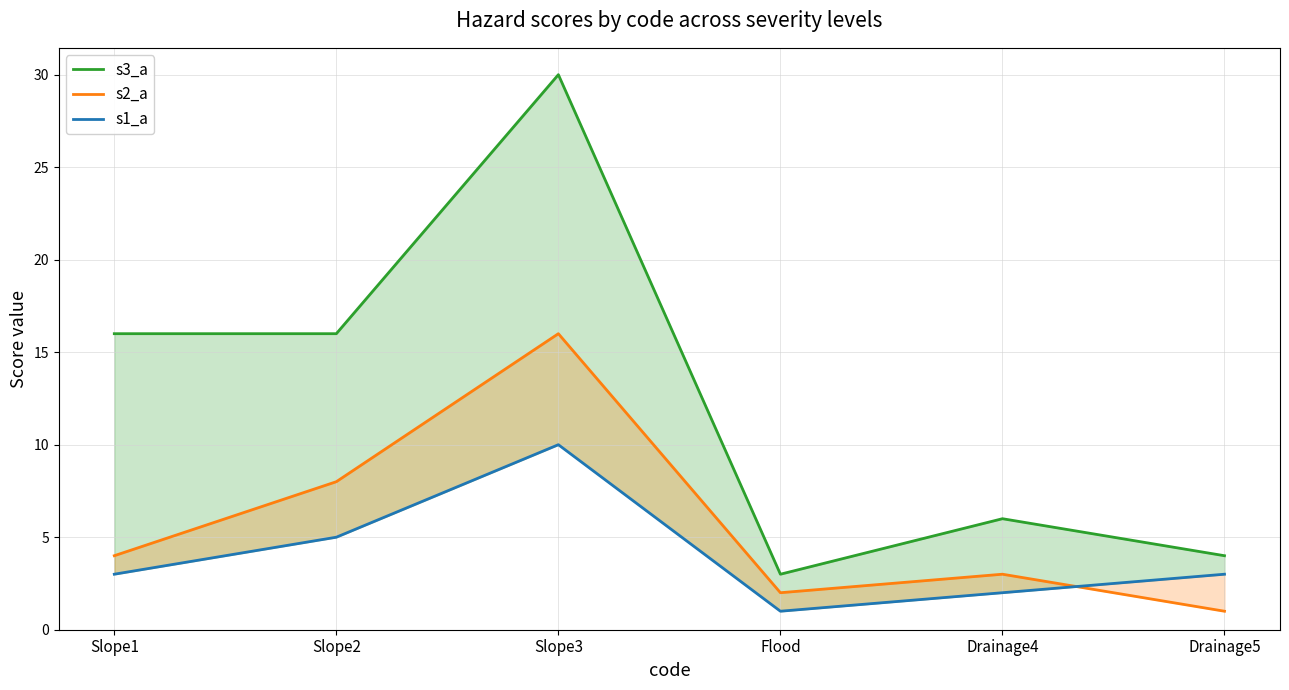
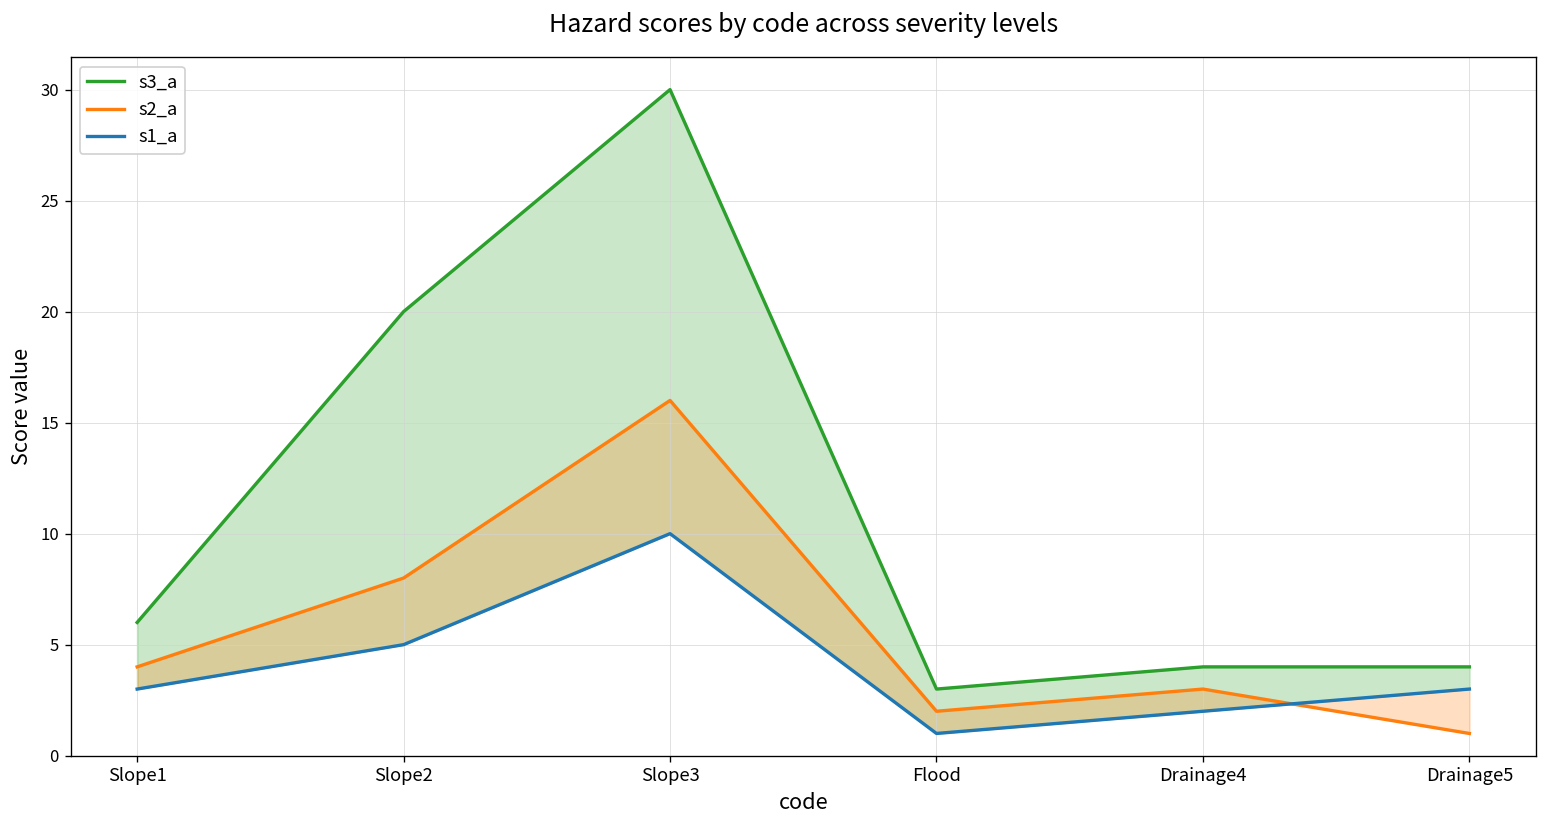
s3_a, Slope1: 16 -> 6
s3_a, Slope2: 16 -> 20
s3_a, Drainage4: 6 -> 4
